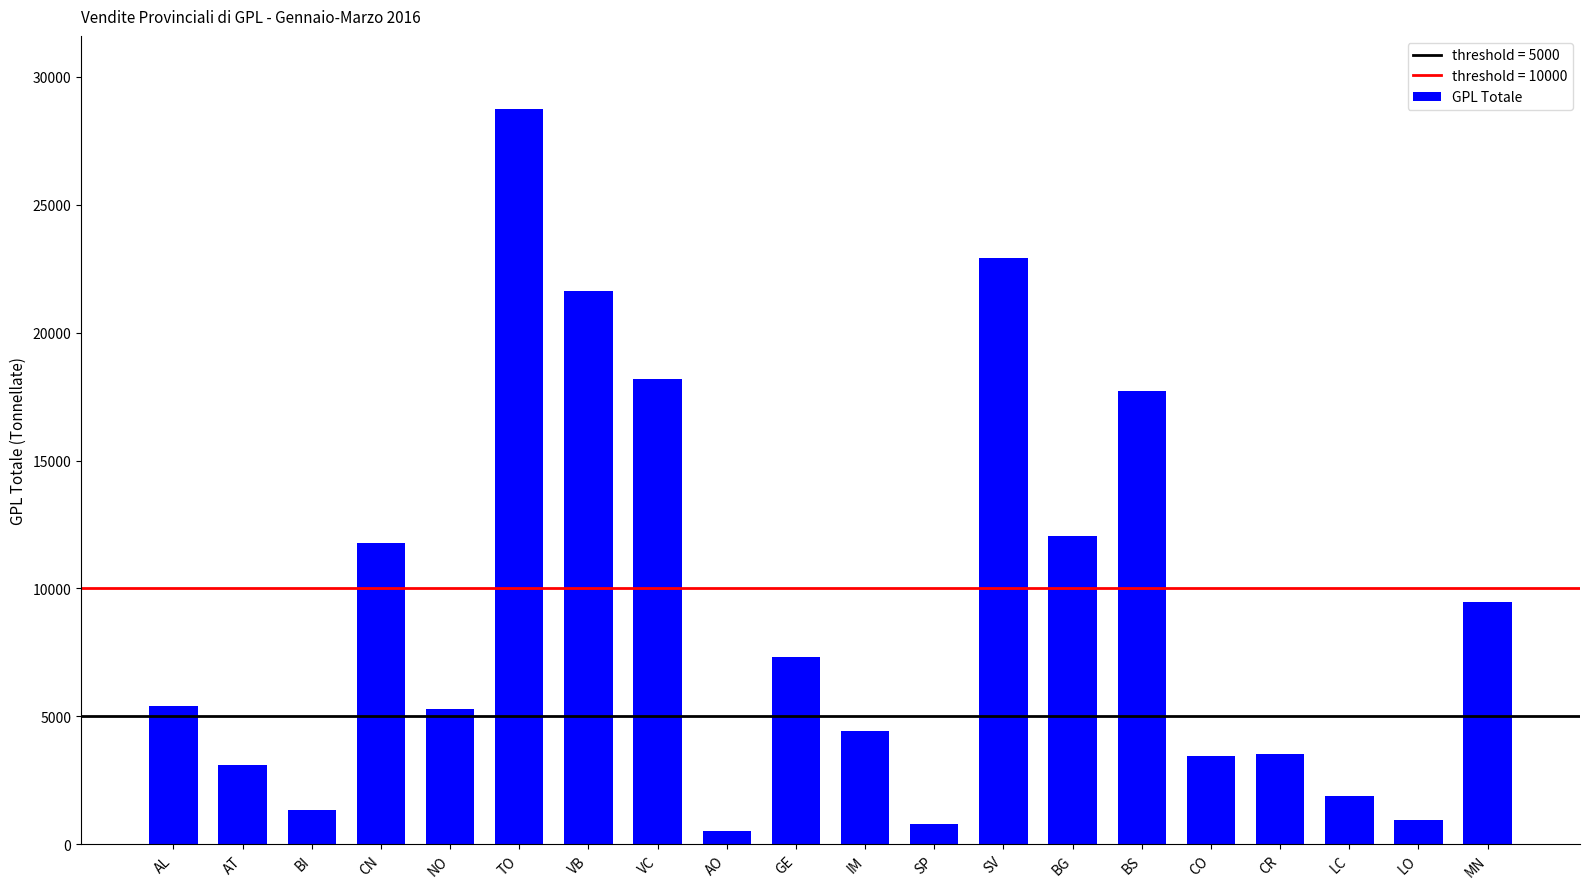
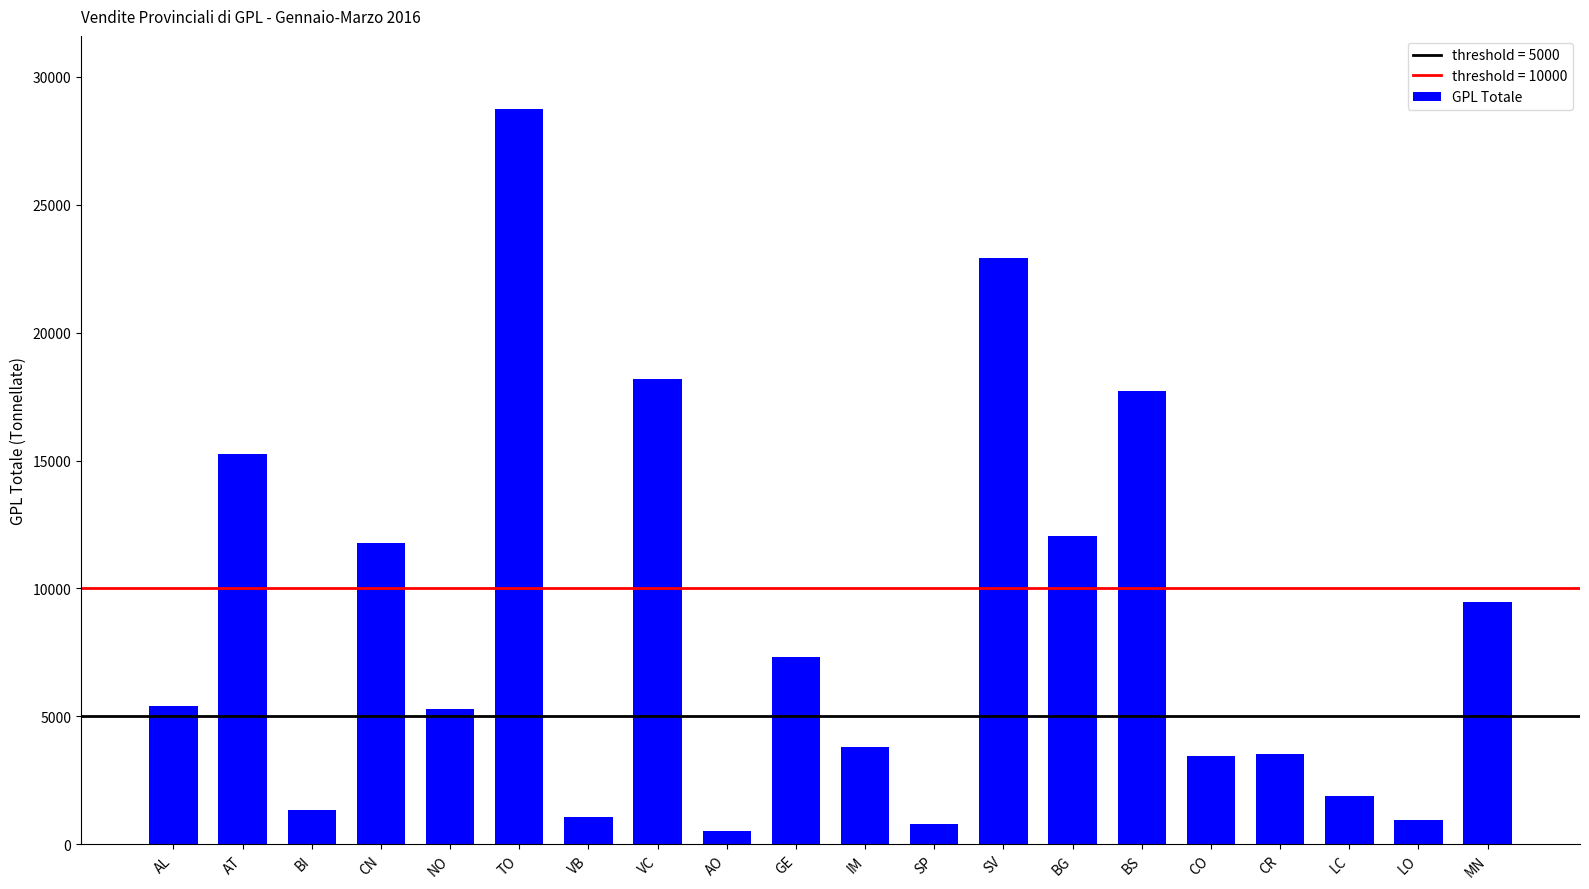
AT: 3100 -> 15200
VB: 21600 -> 1100
IM: 4400 -> 3800
